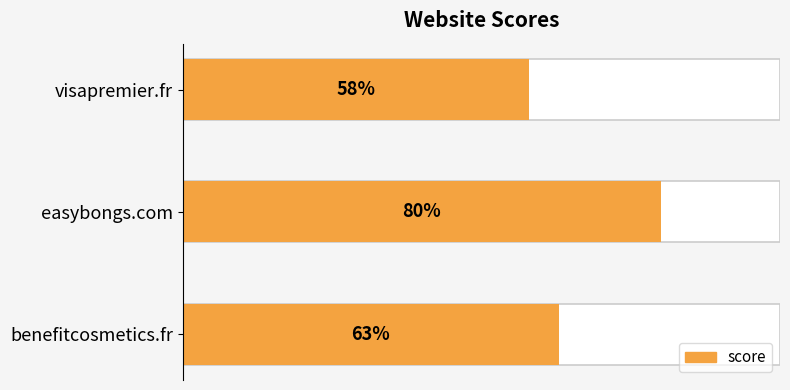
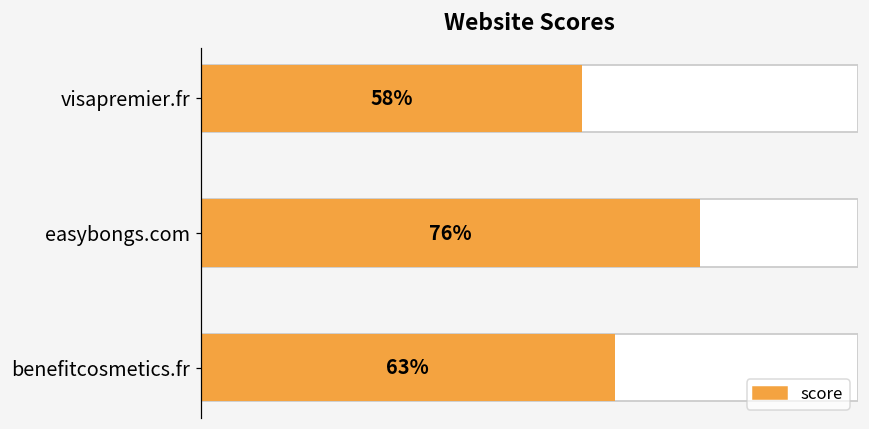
score, easybongs.com: 80% -> 76%
